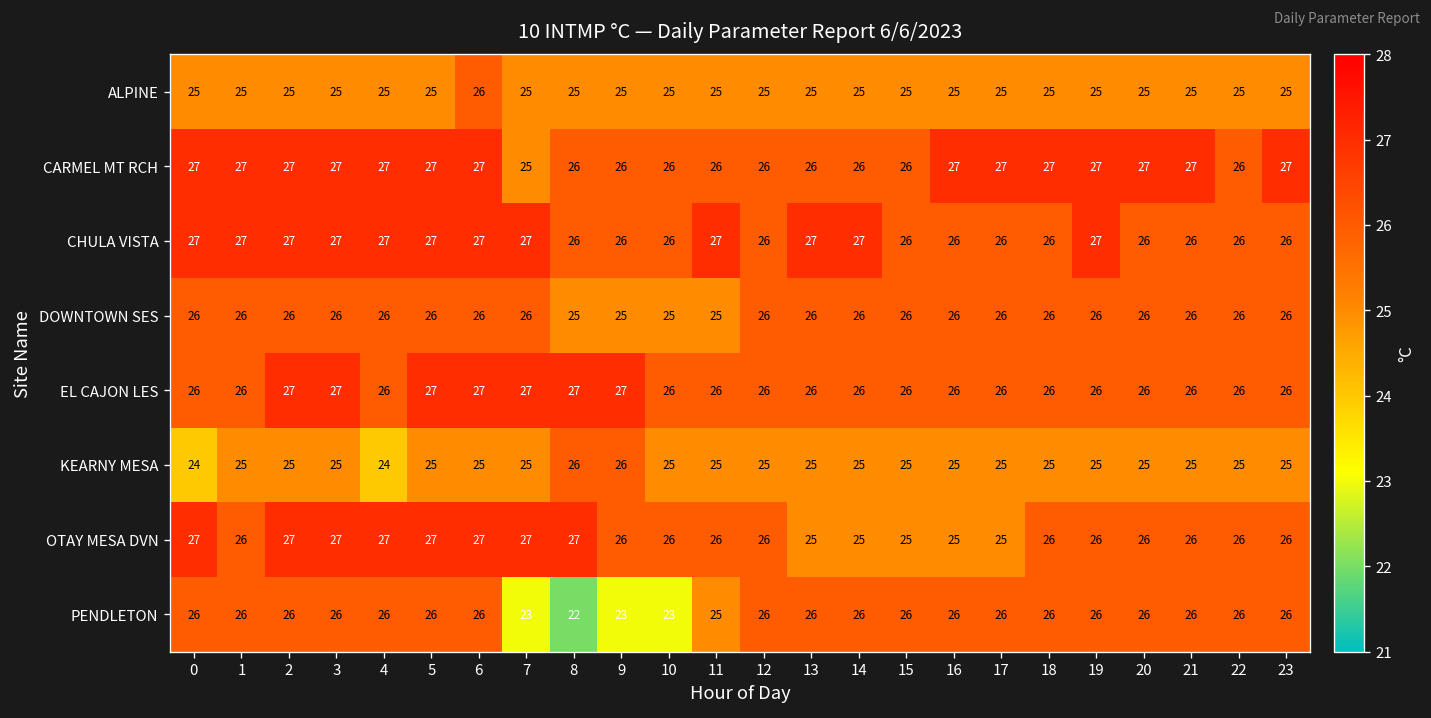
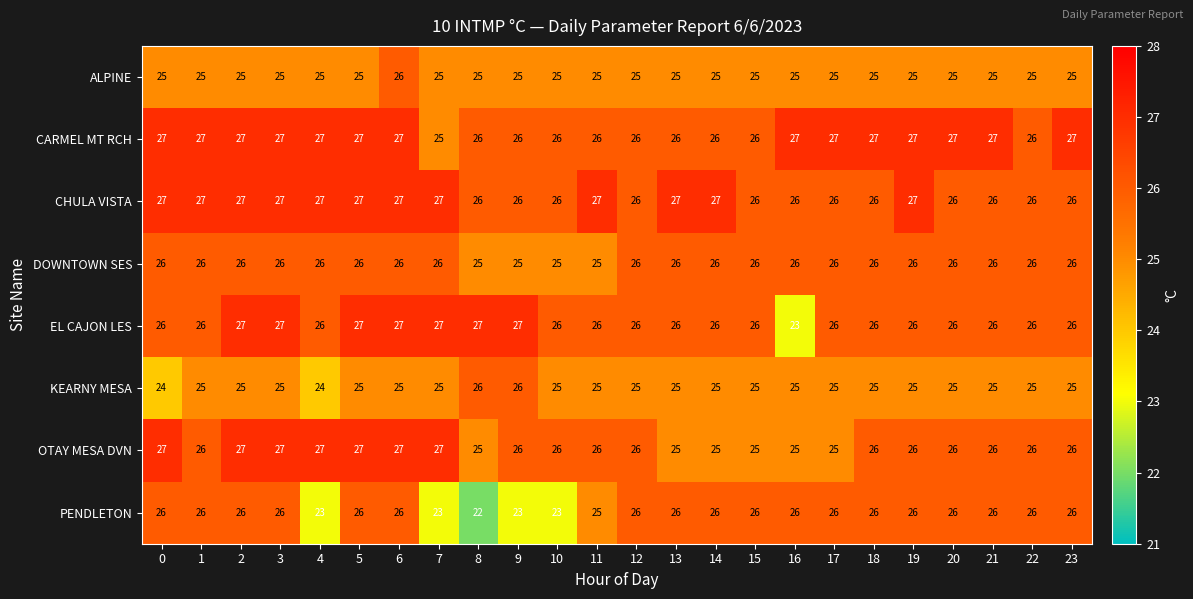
EL CAJON LES, 16: 26 -> 23
OTAY MESA DVN, 8: 27 -> 25
PENDLETON, 4: 26 -> 23
